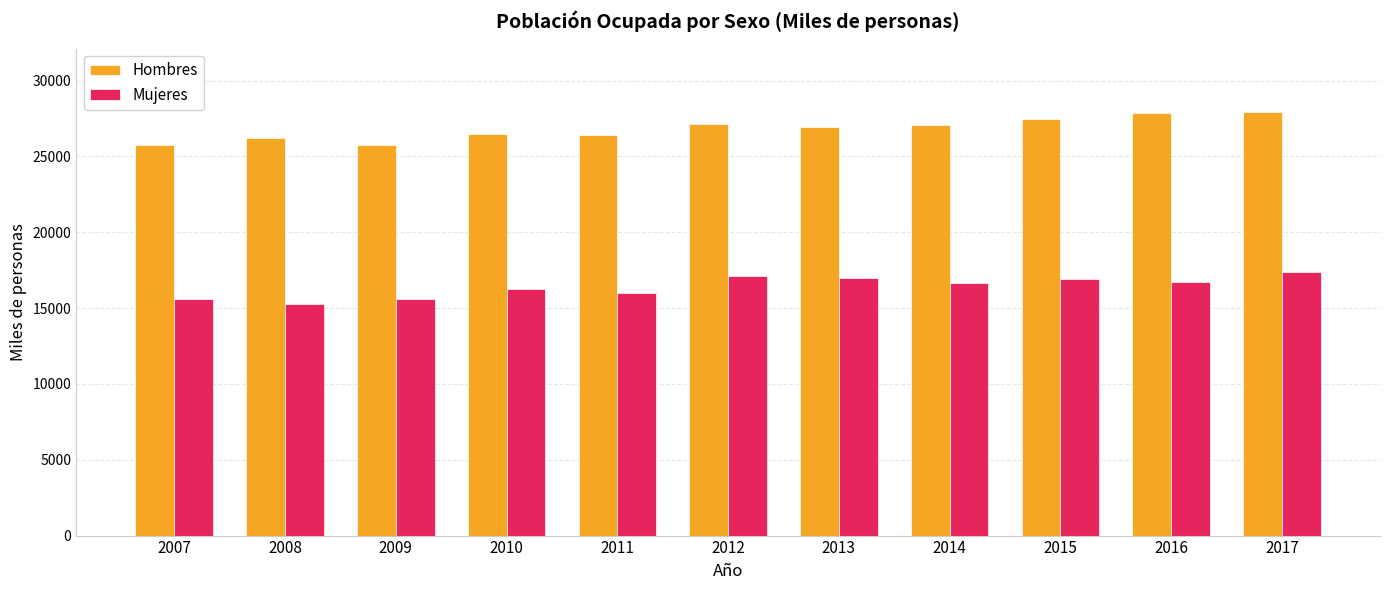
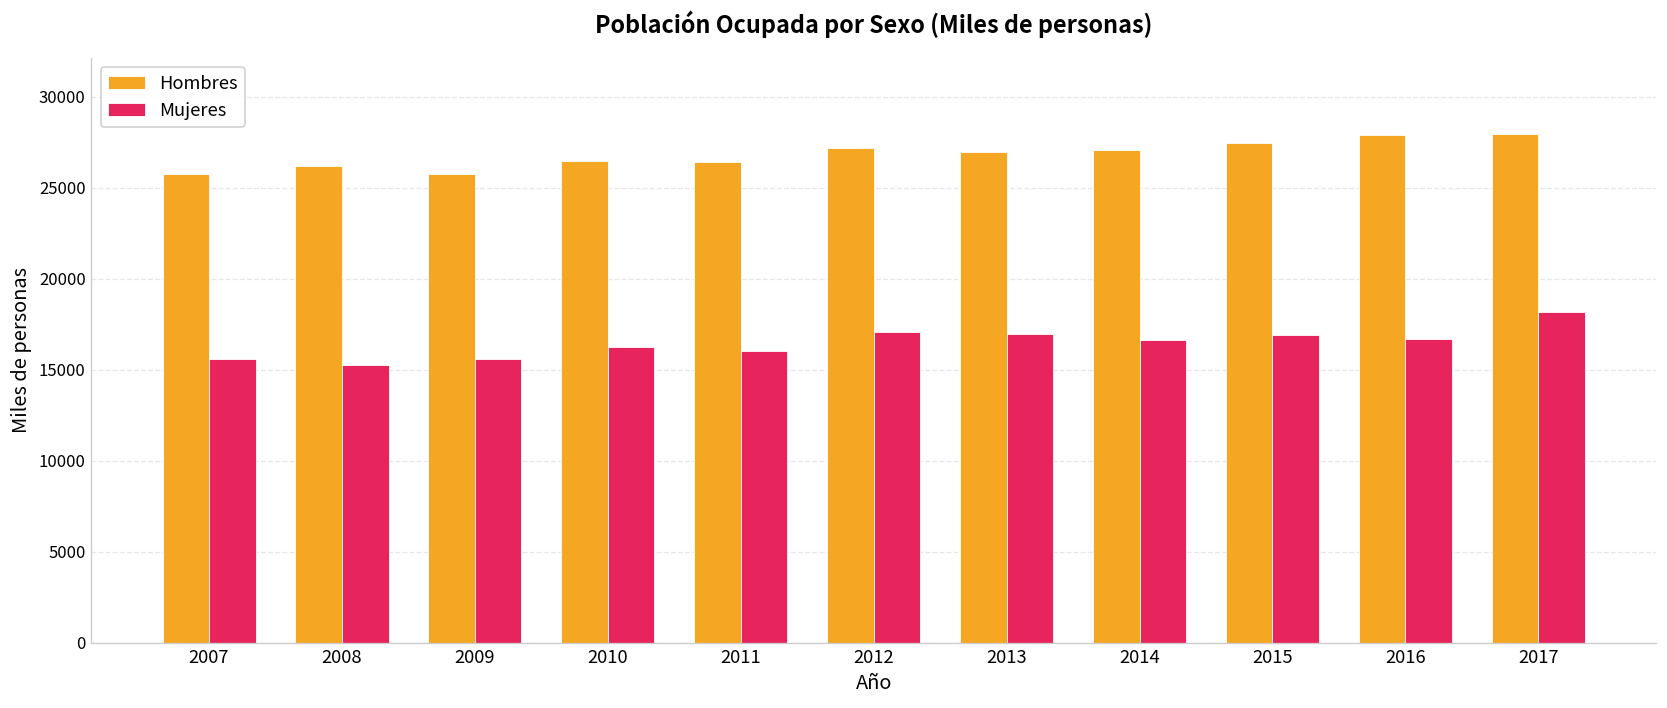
Mujeres, 2017: 17400 -> 18200
